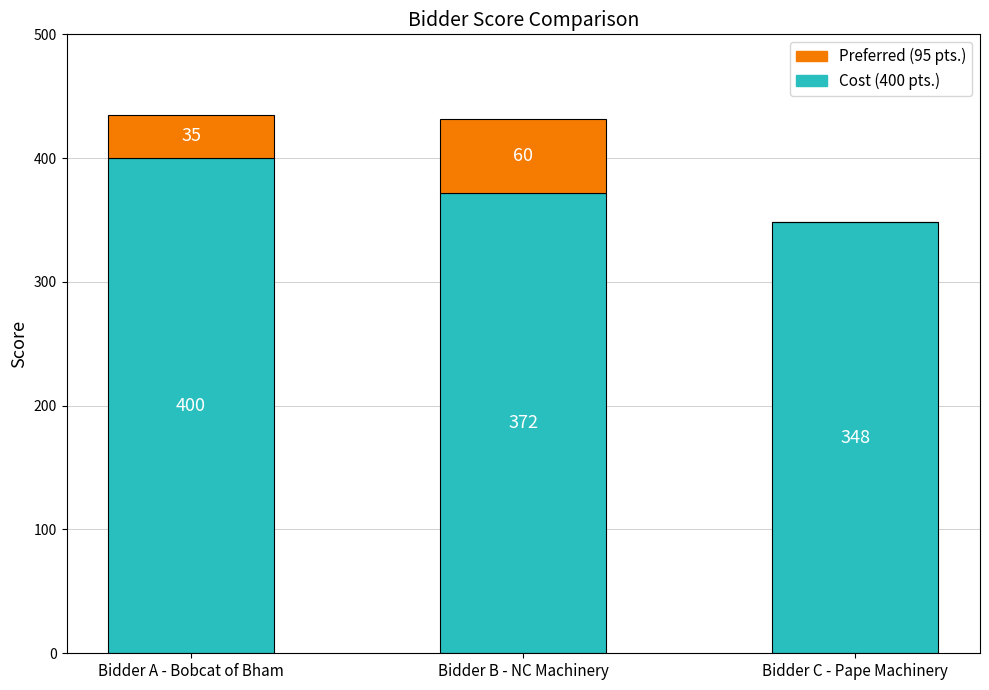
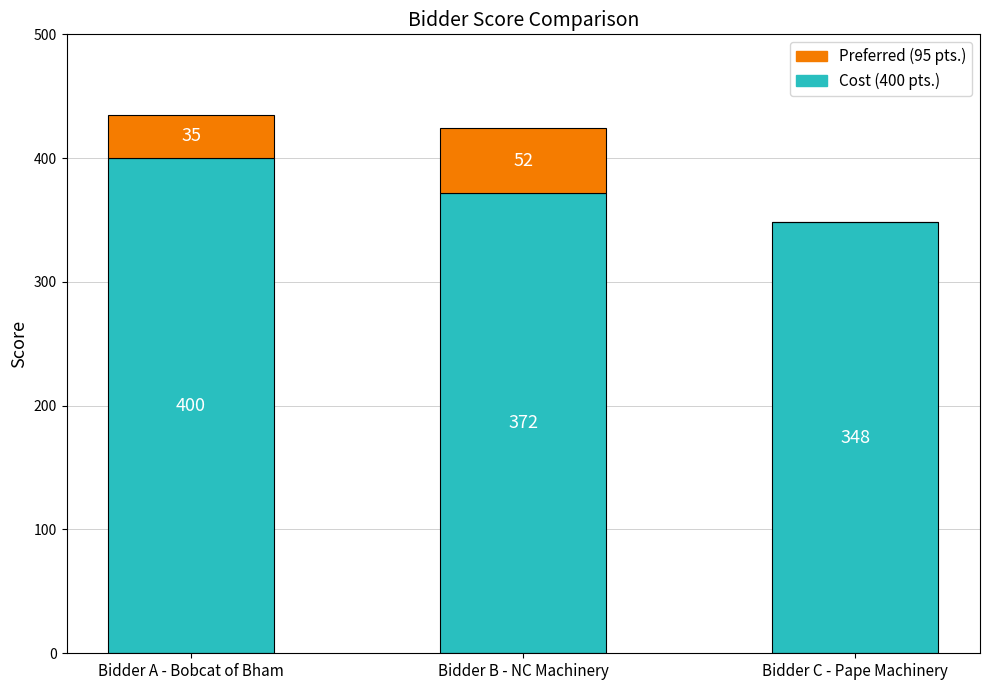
Preferred (95 pts.), Bidder B - NC Machinery: 60 -> 52
